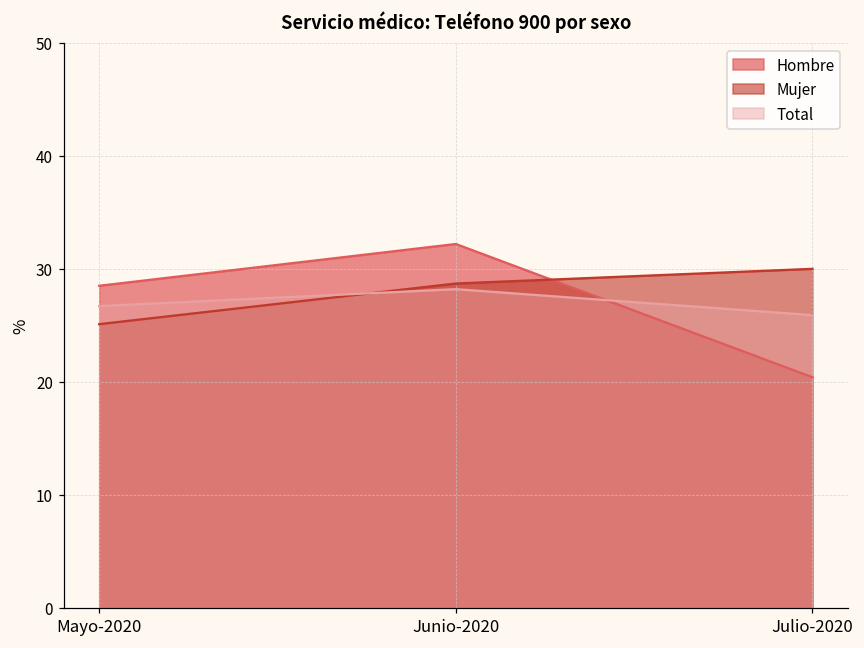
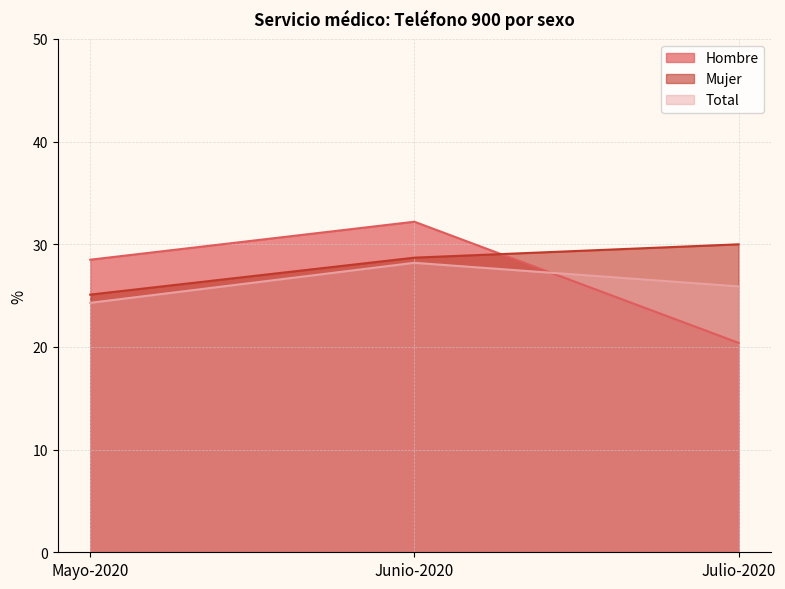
Total, Mayo-2020: 26.7 -> 24.3
